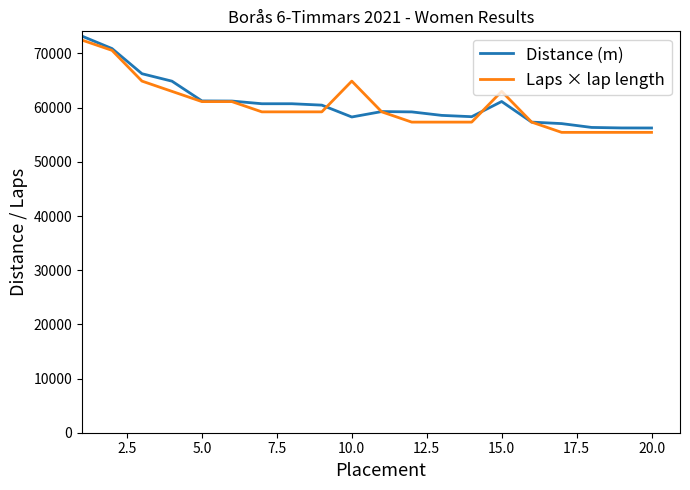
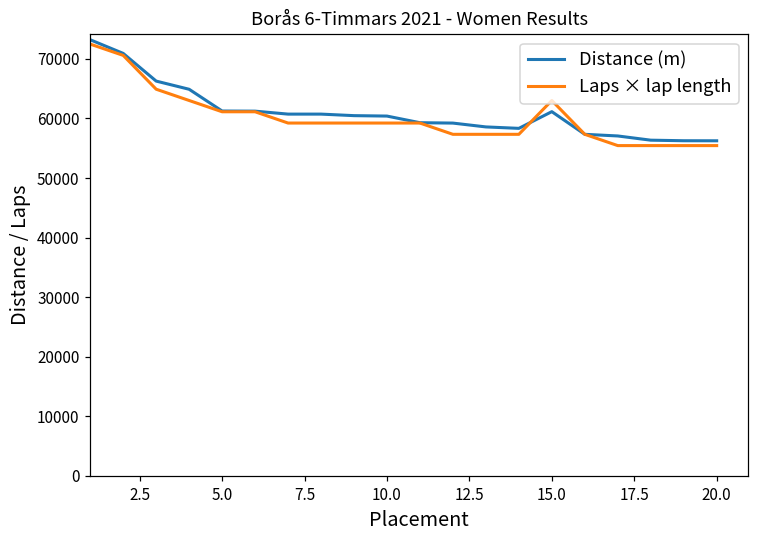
Distance (m), 10.0: 58000 -> 60000
Laps × lap length, 10.0: 65000 -> 59000
